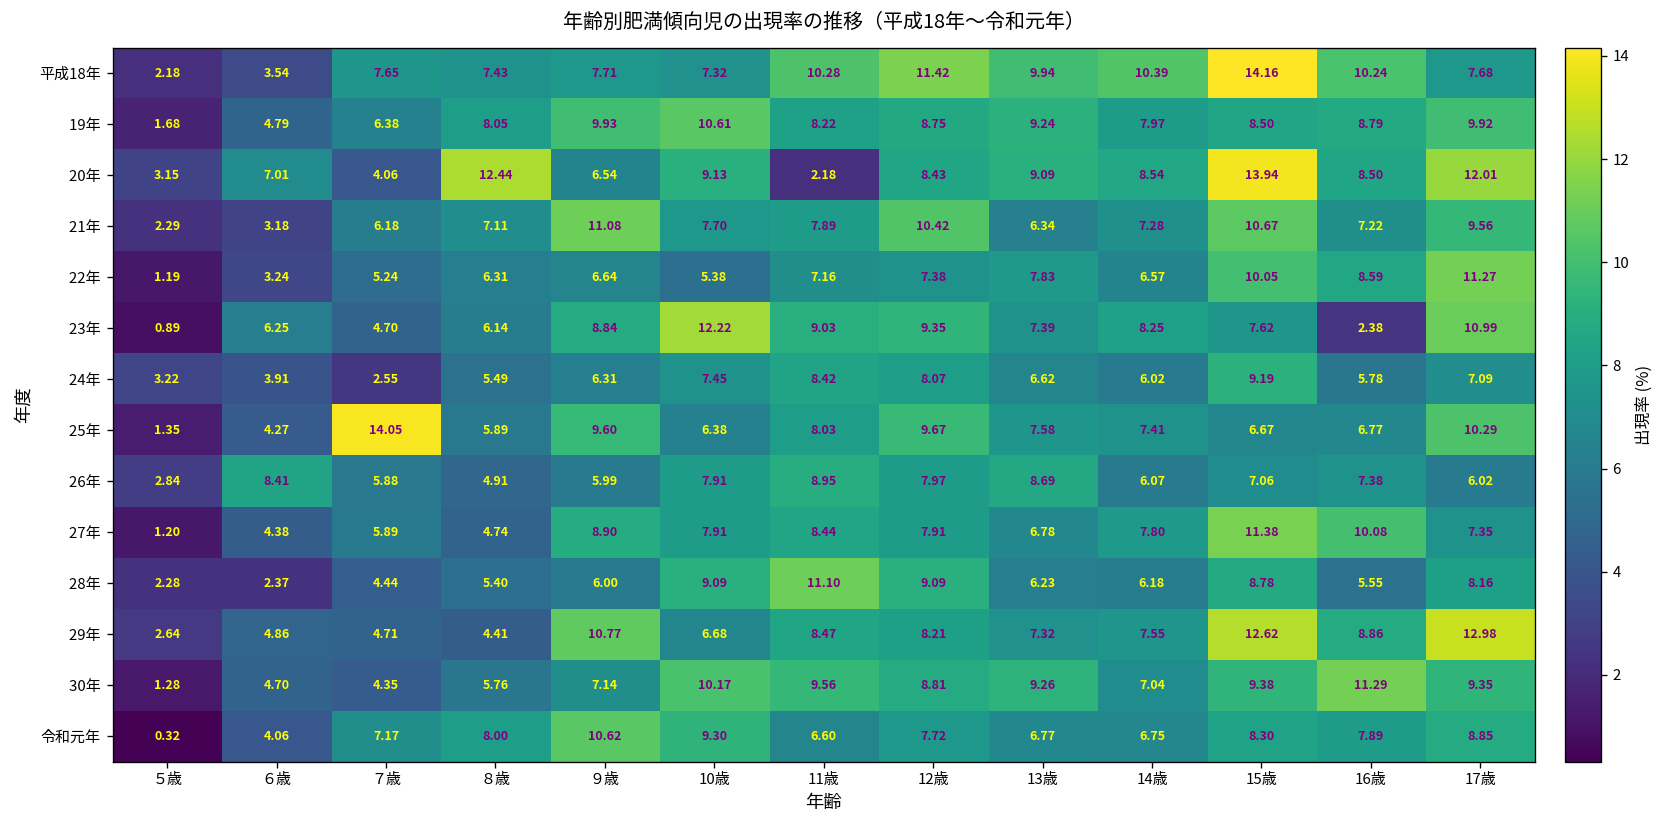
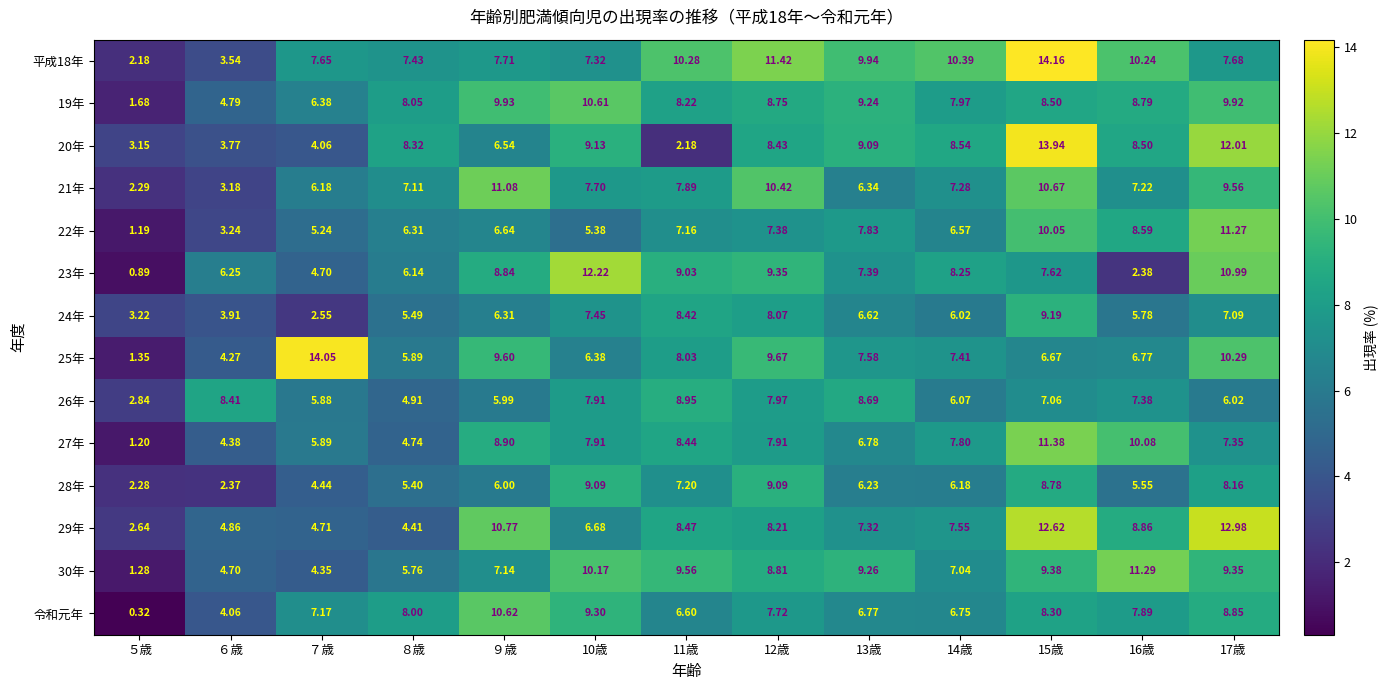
20年, ６歳: 7.01 -> 3.77
20年, ８歳: 12.44 -> 8.32
28年, 11歳: 11.10 -> 7.20
